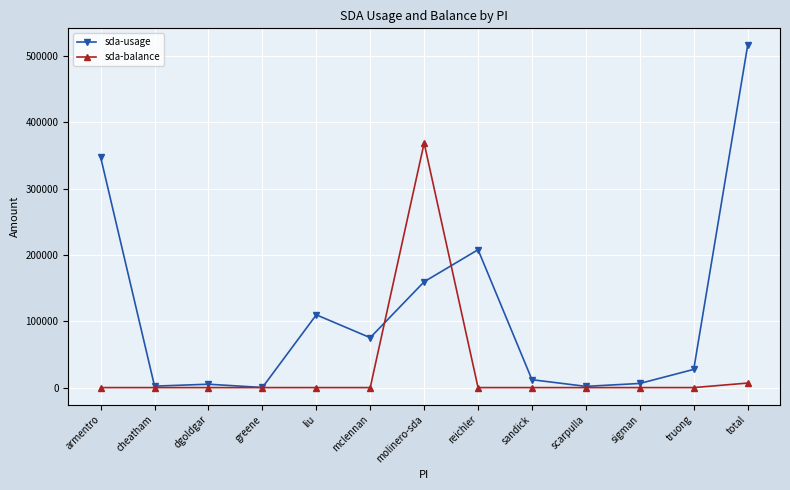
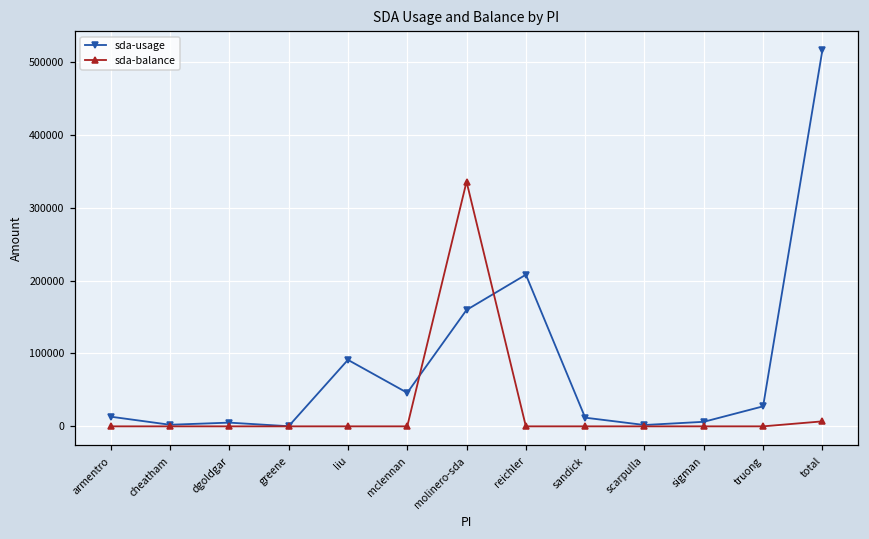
sda-usage, armentro: 350000 -> 10000
sda-usage, liu: 110000 -> 90000
sda-usage, mclennan: 80000 -> 50000
sda-balance, molinero-sda: 370000 -> 340000
